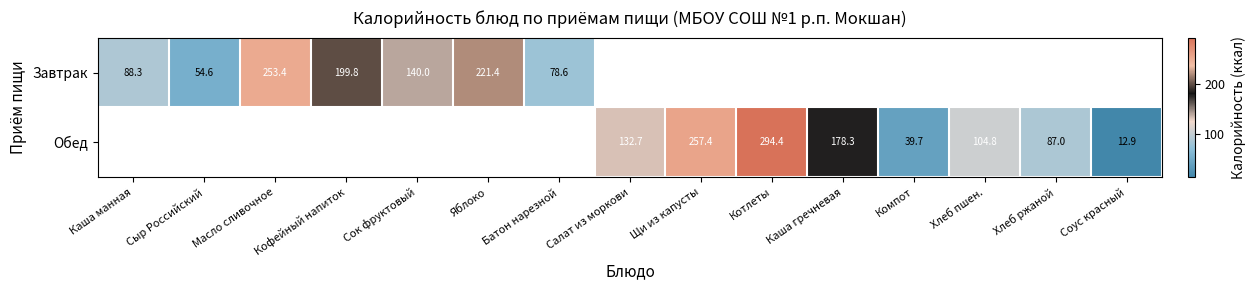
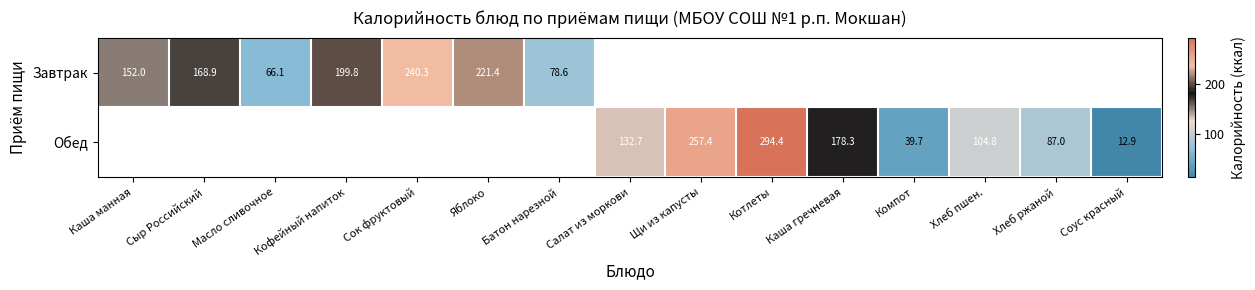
Завтрак, Каша манная: 88.3 -> 152.0
Завтрак, Сыр Российский: 54.6 -> 168.9
Завтрак, Масло сливочное: 253.4 -> 66.1
Завтрак, Сок фруктовый: 140.0 -> 240.3
